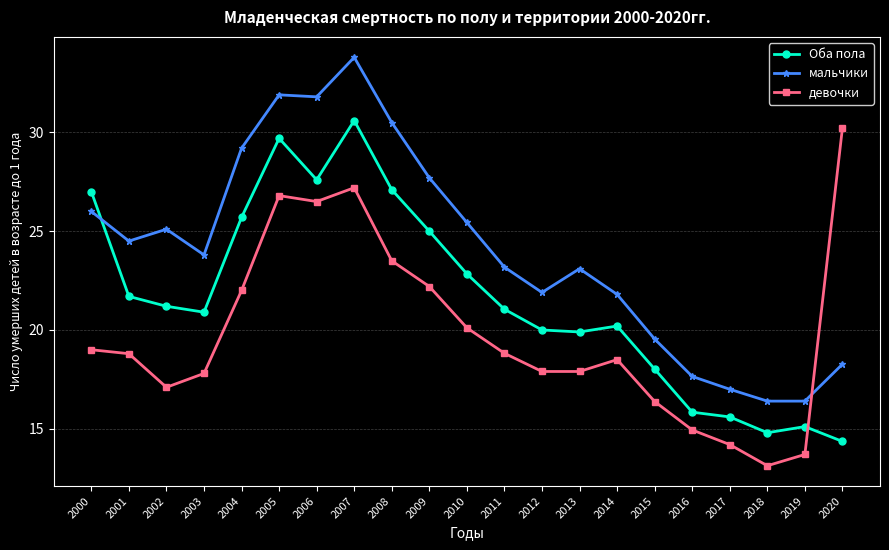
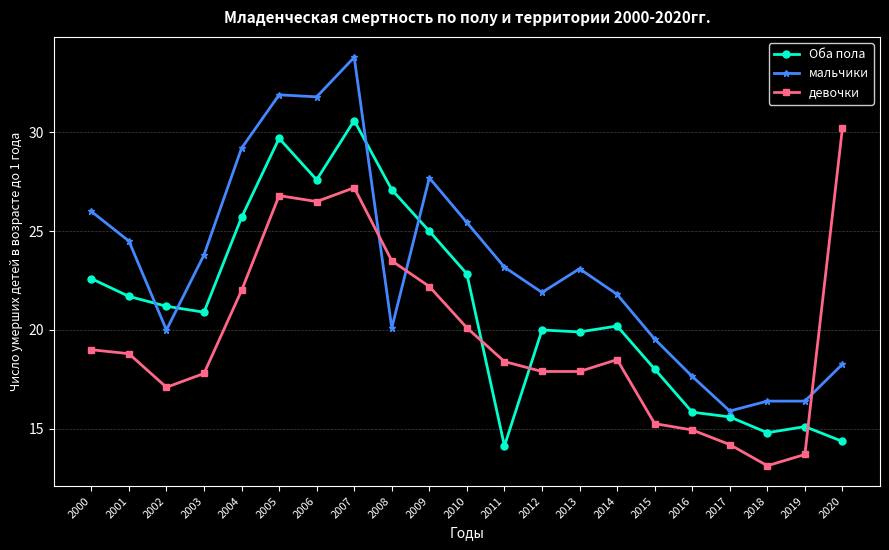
Оба пола, 2000: 27.0 -> 22.6
мальчики, 2002: 25.1 -> 20.0
мальчики, 2008: 30.5 -> 20.1
Оба пола, 2011: 21.1 -> 14.1
девочки, 2011: 18.8 -> 18.4
девочки, 2015: 16.4 -> 15.3
мальчики, 2017: 17.0 -> 15.9
